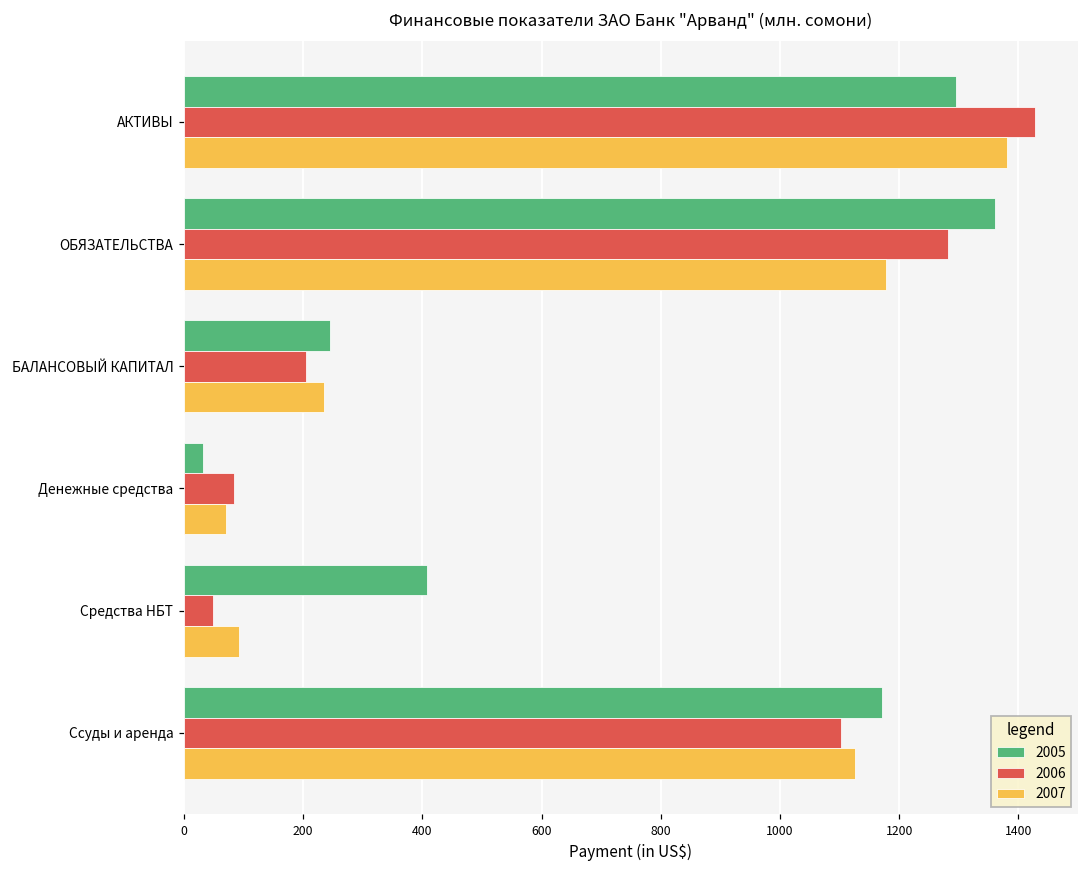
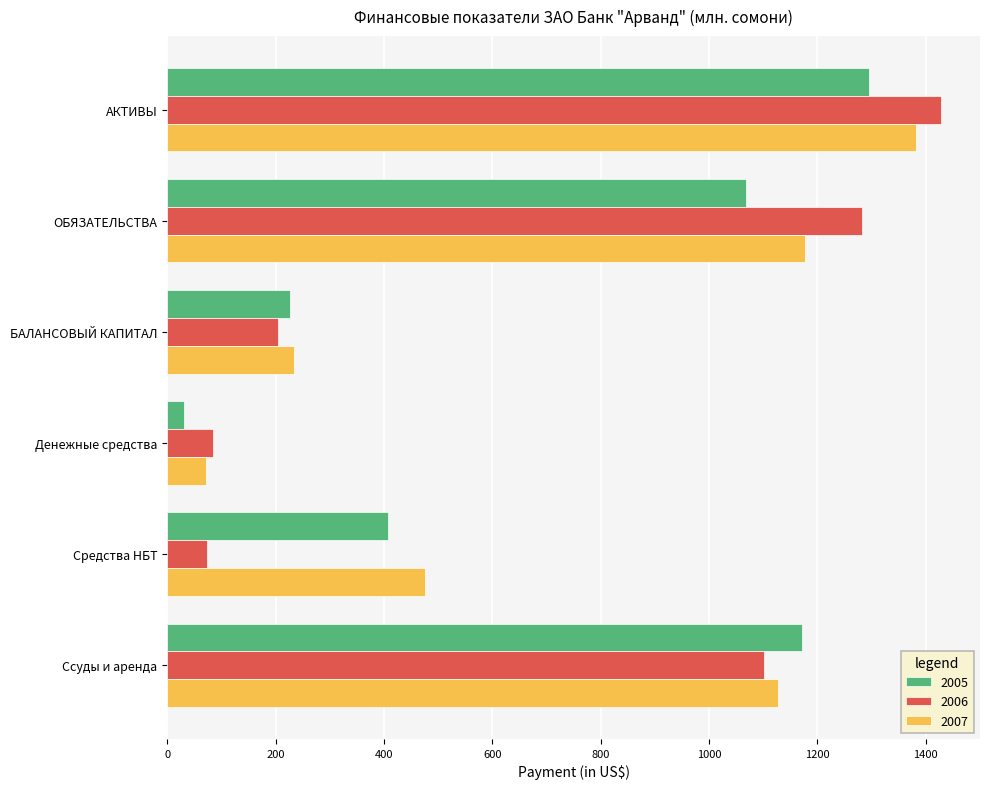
2005, ОБЯЗАТЕЛЬСТВА: 1360 -> 1070
2005, БАЛАНСОВЫЙ КАПИТАЛ: 240 -> 230
2006, Средства НБТ: 50 -> 70
2007, Средства НБТ: 90 -> 480
